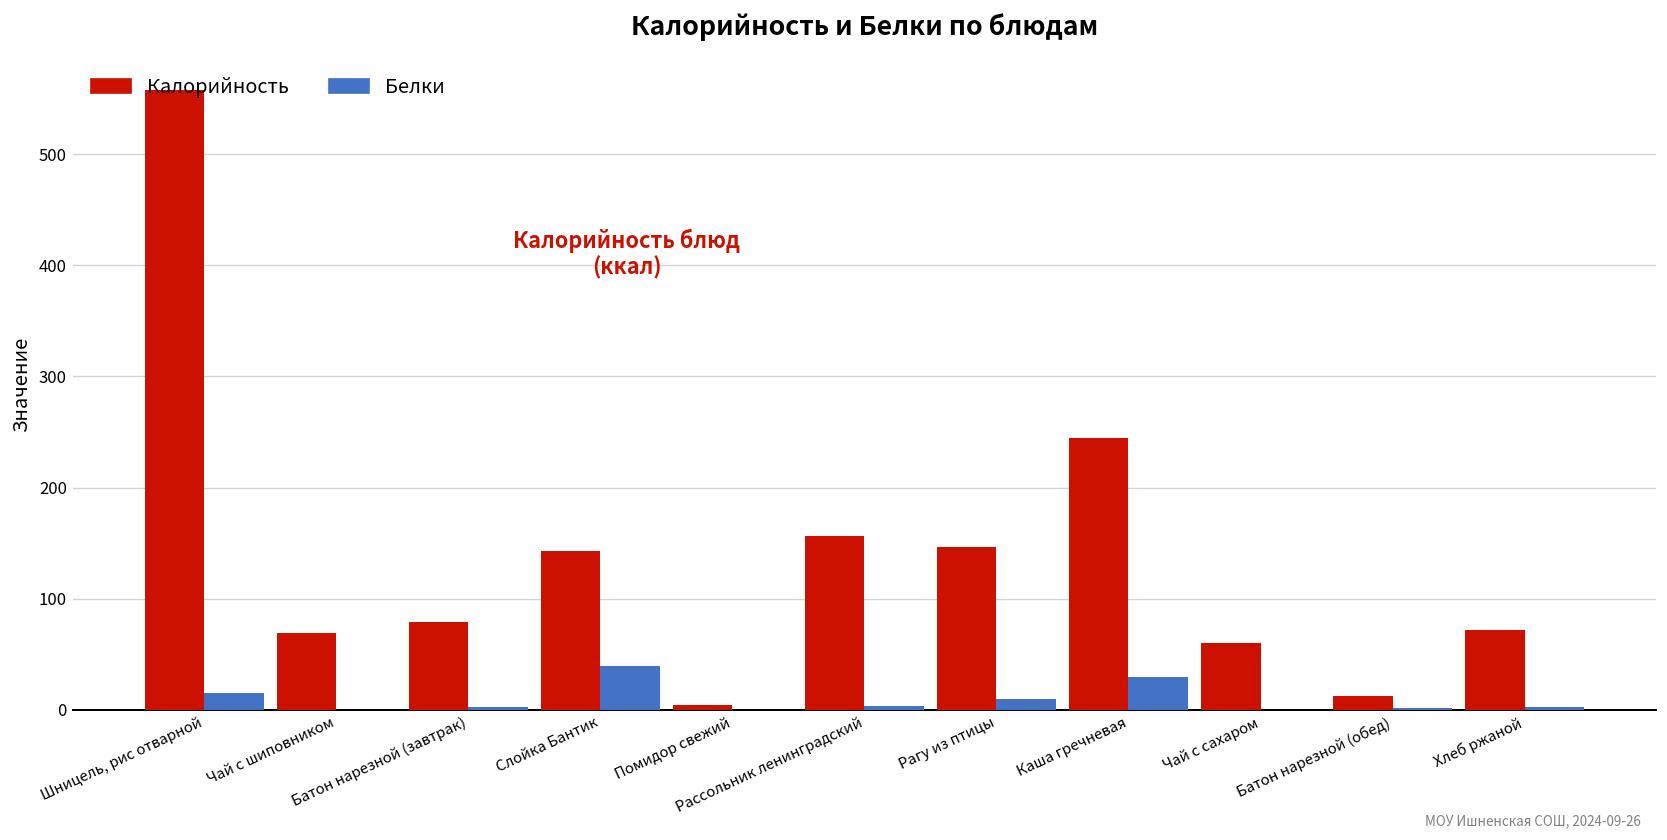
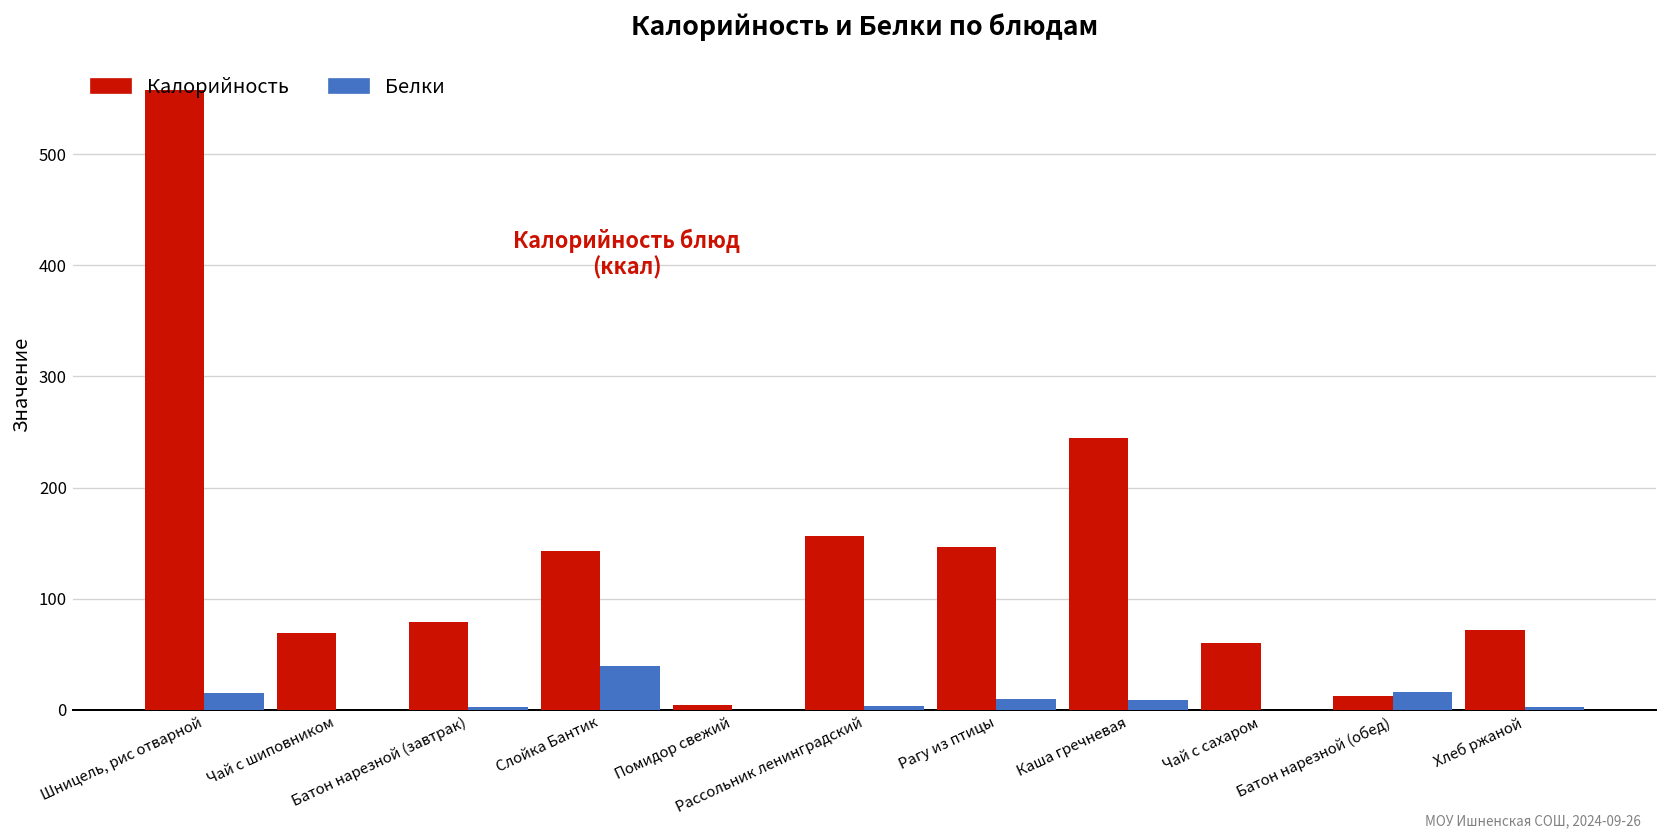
Белки, Каша гречневая: 30 -> 10
Белки, Батон нарезной (обед): 0 -> 20
